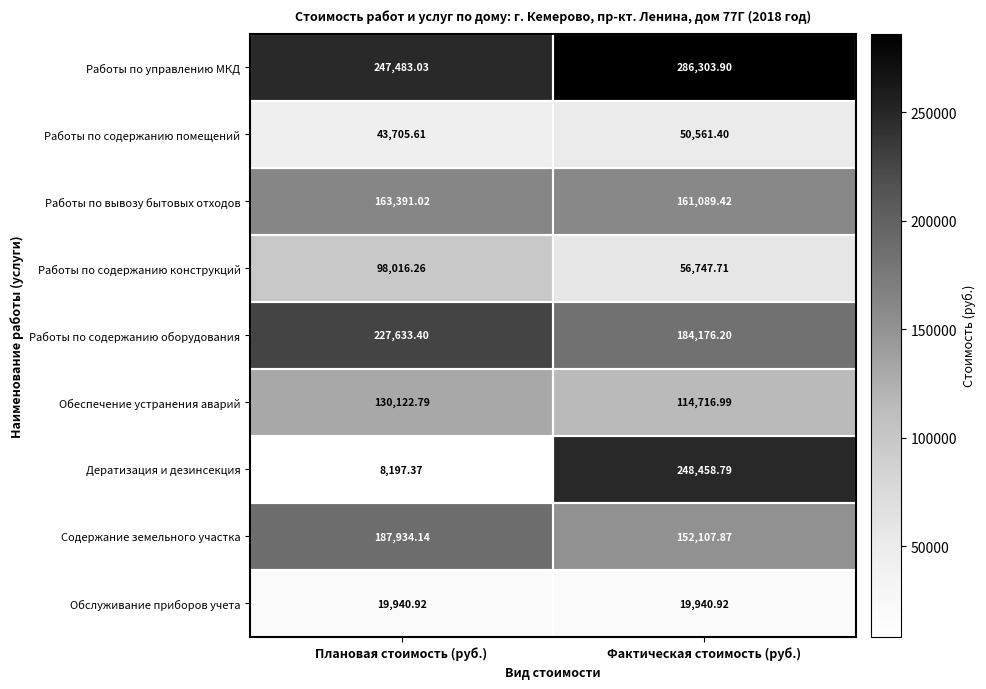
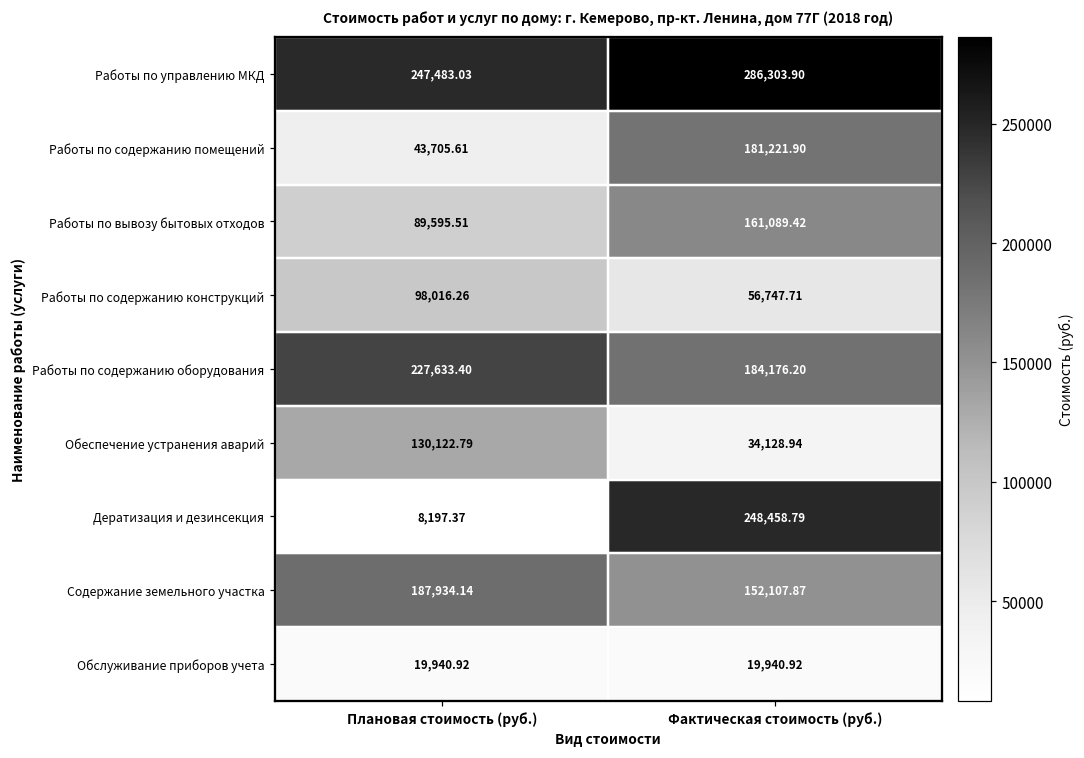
Работы по содержанию помещений, Фактическая стоимость (руб.): 50,561.40 -> 181,221.90
Работы по вывозу бытовых отходов, Плановая стоимость (руб.): 163,391.02 -> 89,595.51
Обеспечение устранения аварий, Фактическая стоимость (руб.): 114,716.99 -> 34,128.94
